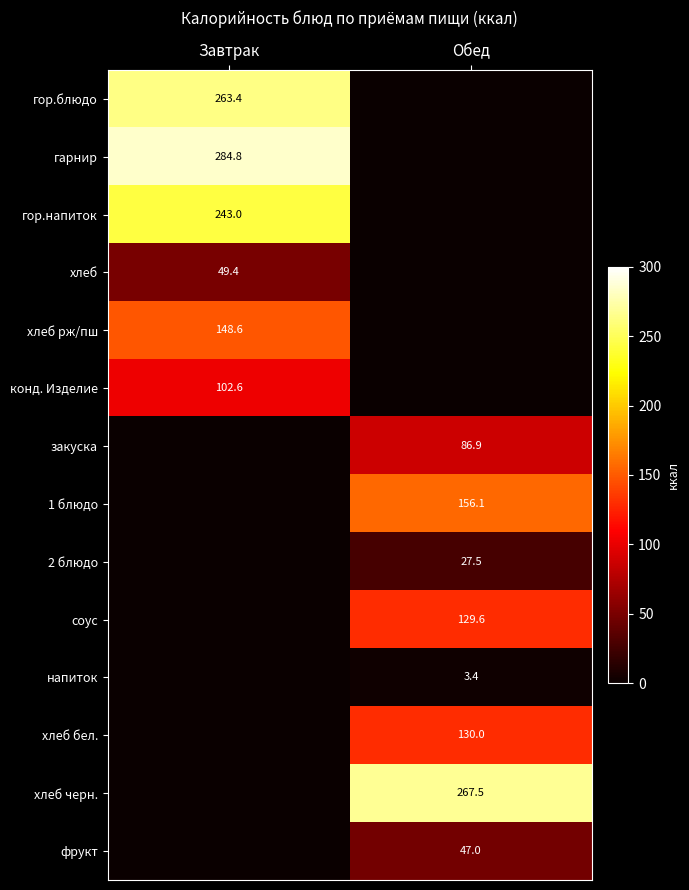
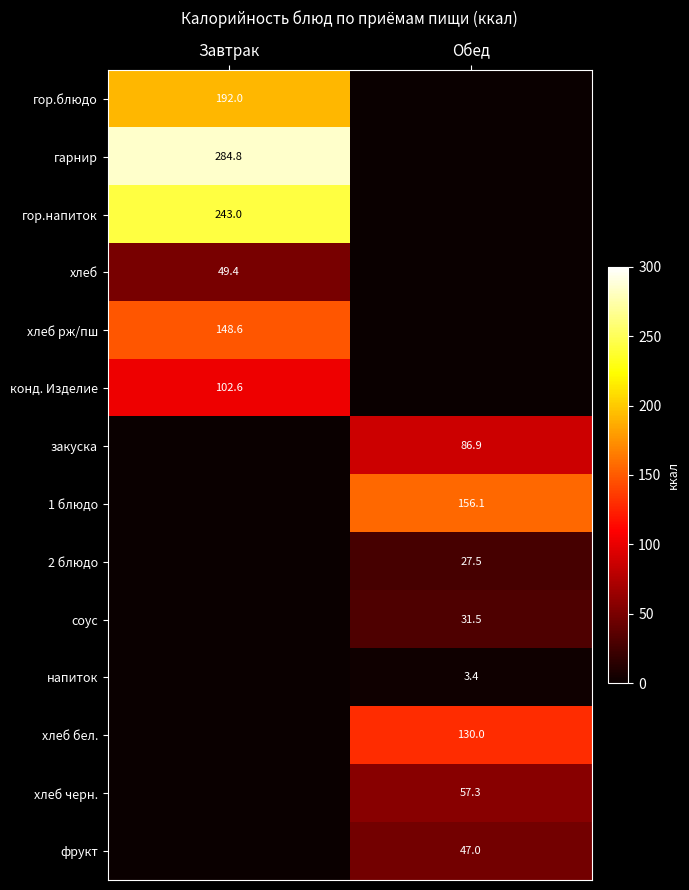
гор.блюдо, Завтрак: 263.4 -> 192.0
соус, Обед: 129.6 -> 31.5
хлеб черн., Обед: 267.5 -> 57.3
